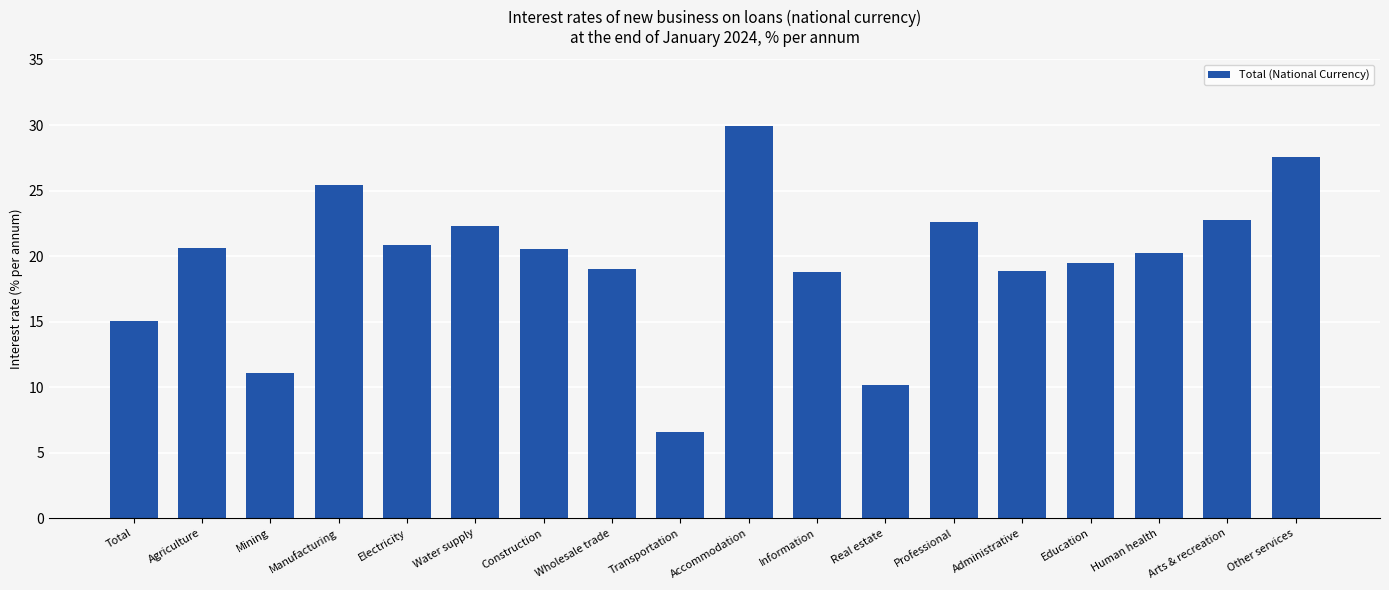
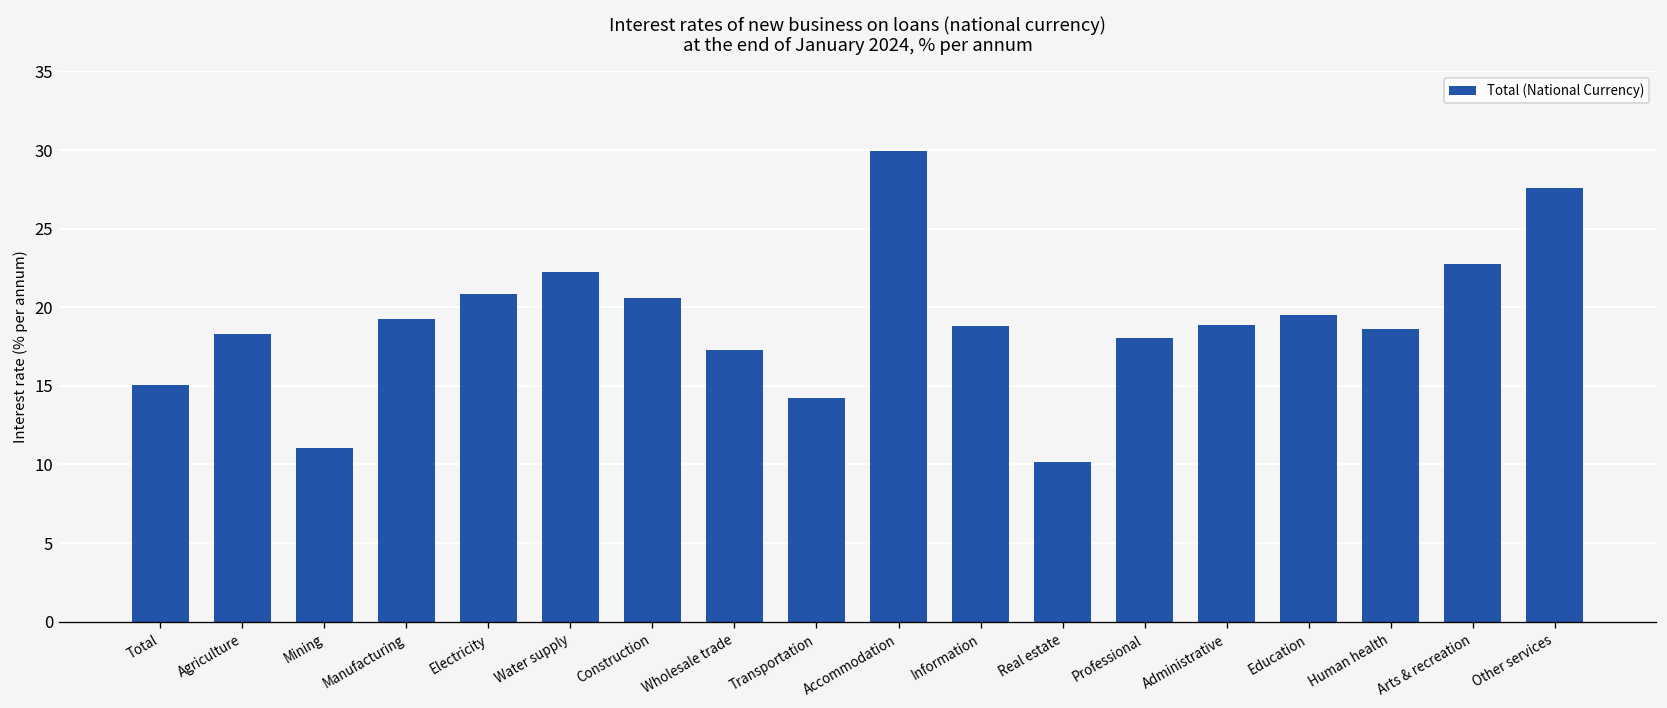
Agriculture: 20.6 -> 18.3
Manufacturing: 25.4 -> 19.2
Wholesale trade: 19.0 -> 17.3
Transportation: 6.6 -> 14.2
Professional: 22.6 -> 18.0
Human health: 20.2 -> 18.6
